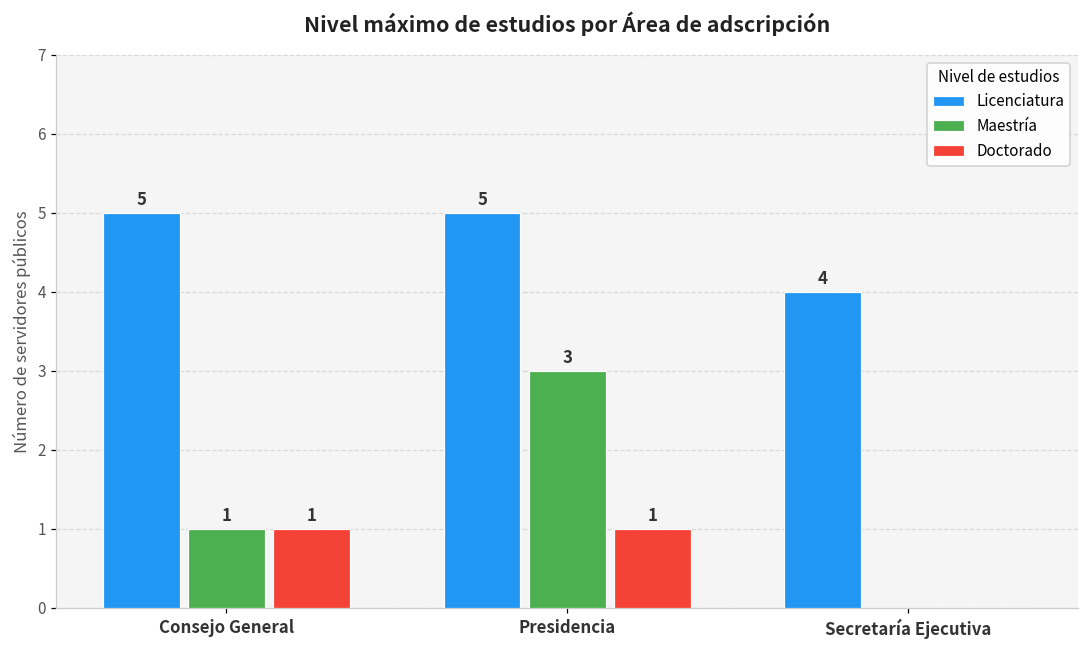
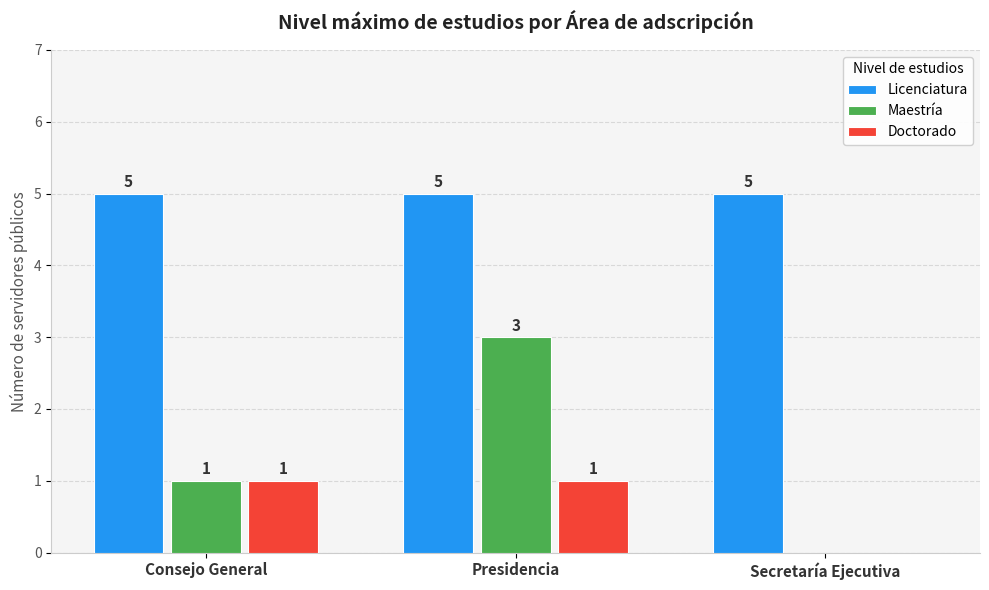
Licenciatura, Secretaría Ejecutiva: 4 -> 5
